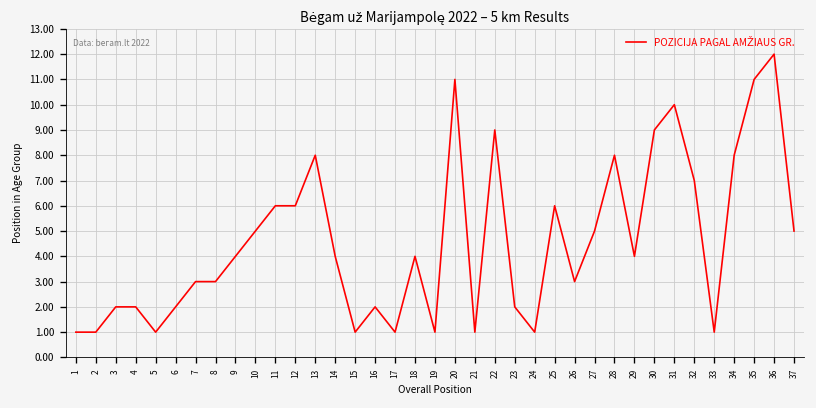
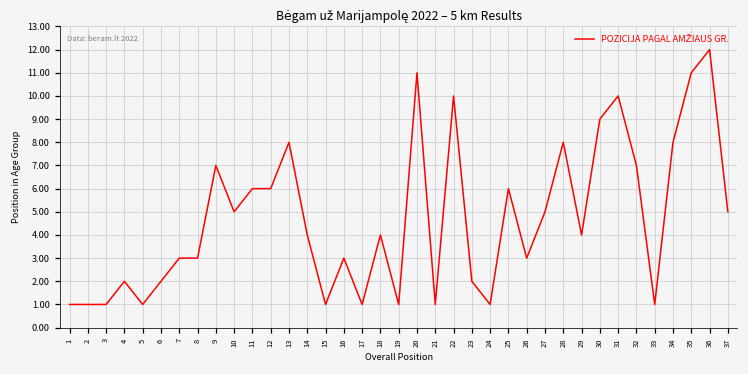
3: 2 -> 1
9: 4 -> 7
16: 2 -> 3
22: 9 -> 10
